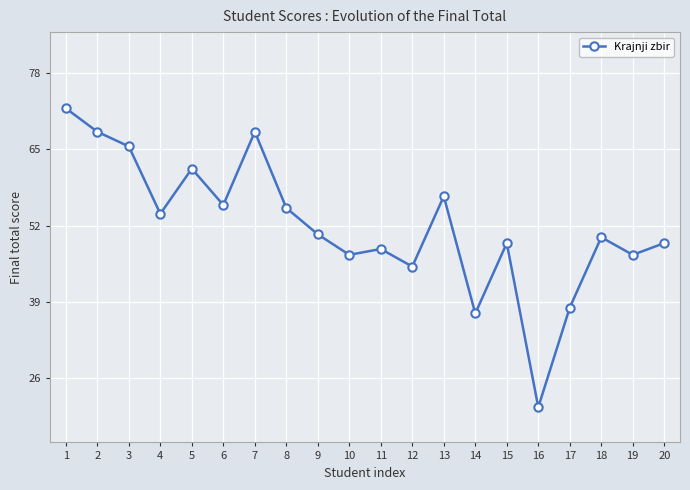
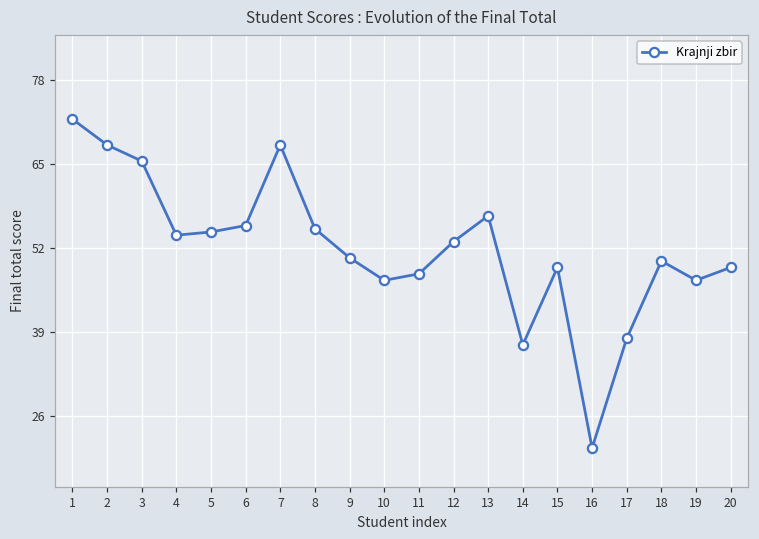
5: 62 -> 55
12: 45 -> 53
